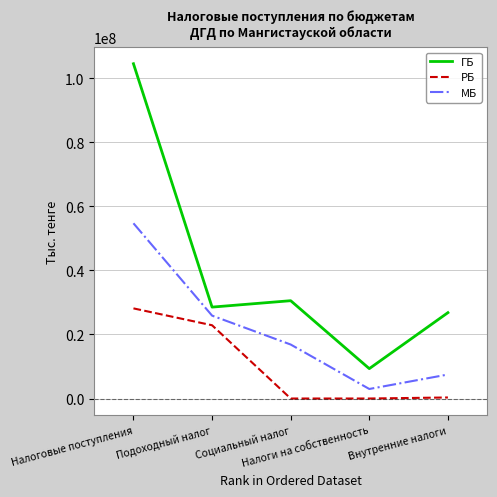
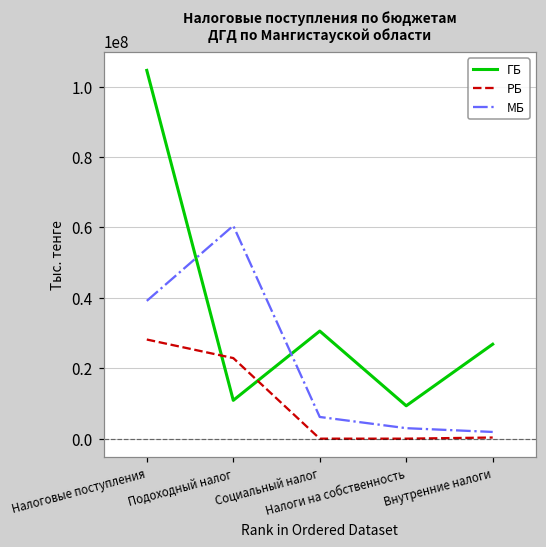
МБ, Налоговые поступления: 55000000 -> 39000000
ГБ, Подоходный налог: 29000000 -> 11000000
МБ, Подоходный налог: 26000000 -> 60000000
МБ, Социальный налог: 17000000 -> 6000000
МБ, Внутренние налоги: 8000000 -> 2000000
